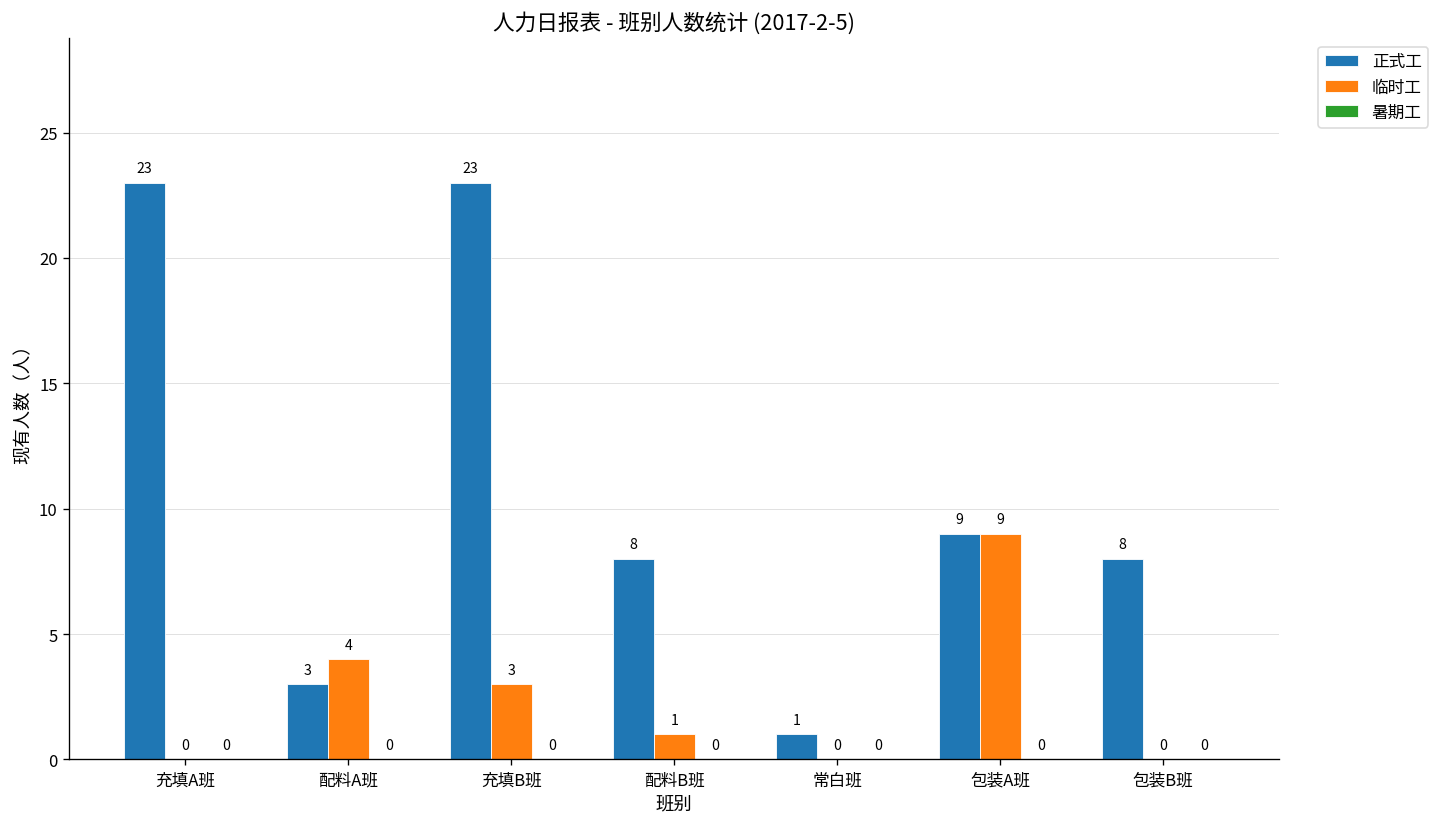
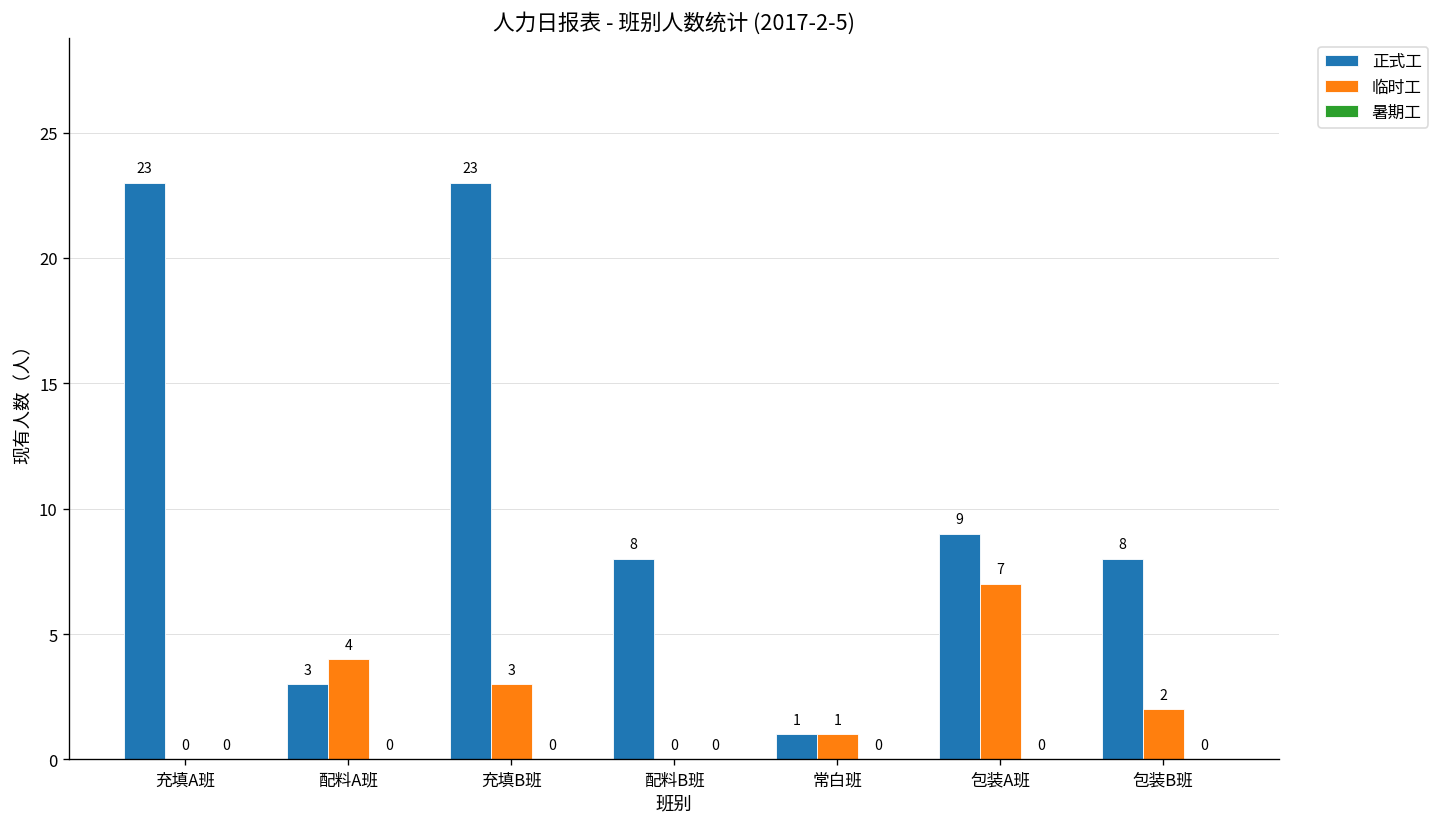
临时工, 配料B班: 1 -> 0
临时工, 常白班: 0 -> 1
临时工, 包装A班: 9 -> 7
临时工, 包装B班: 0 -> 2
